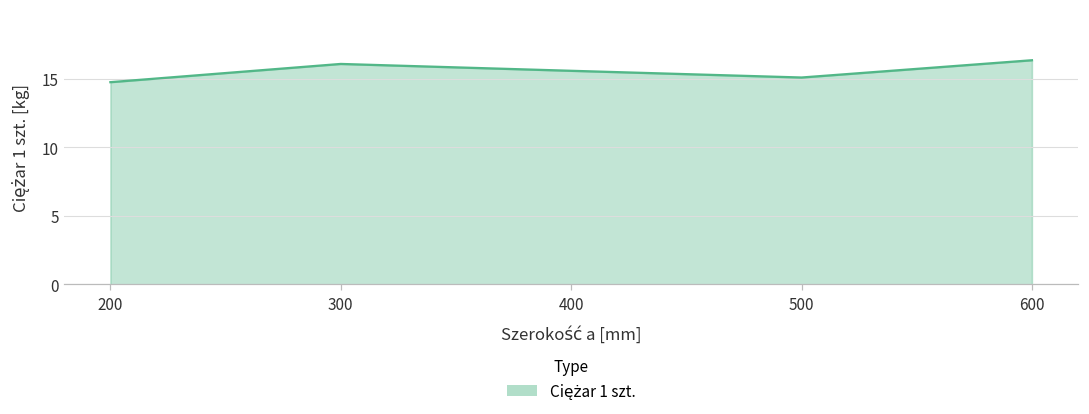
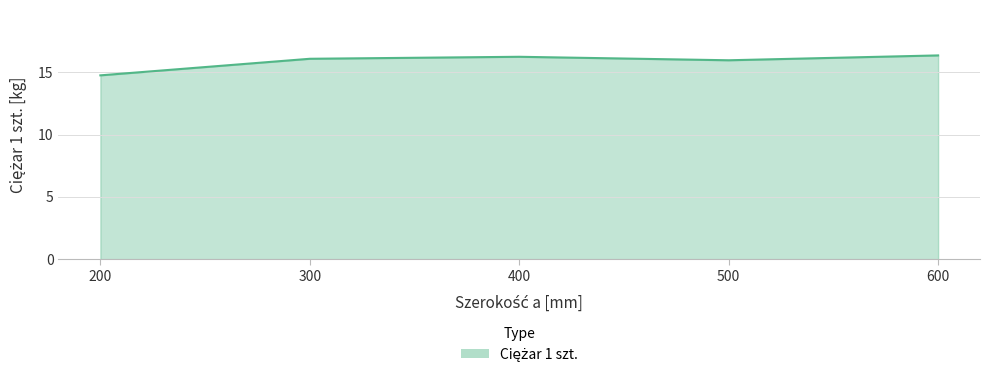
400: 15.6 -> 16.2
500: 15.1 -> 16.0
